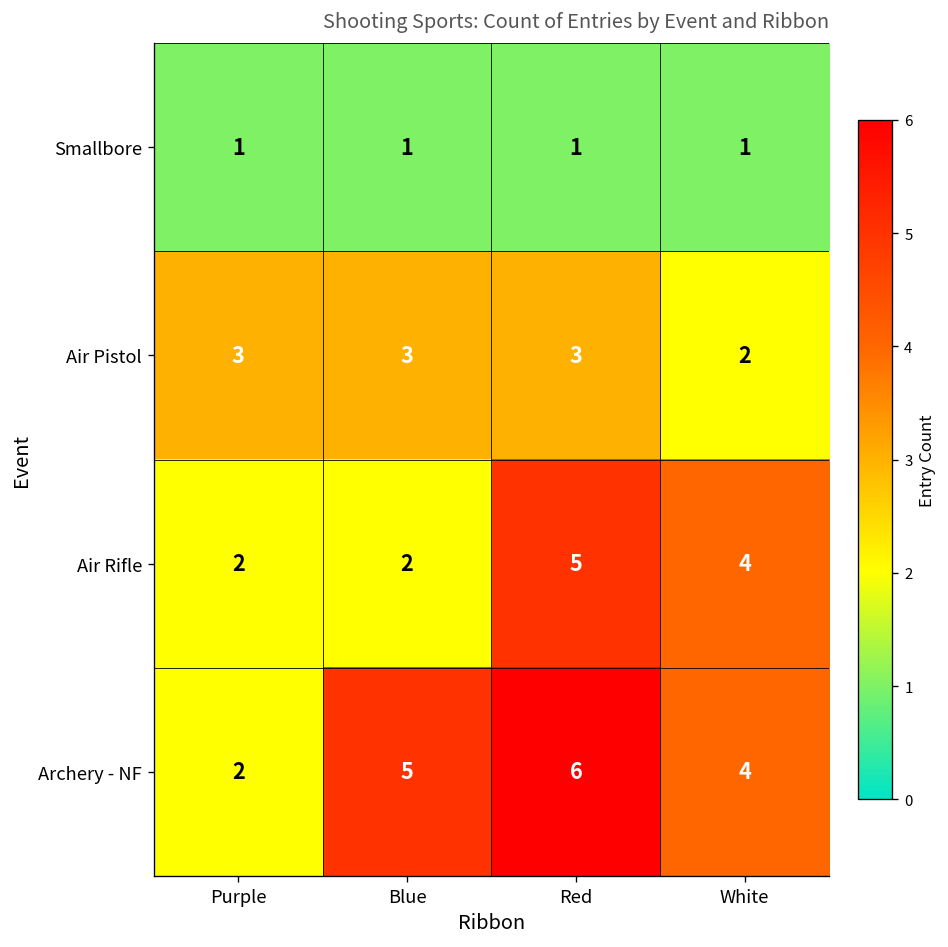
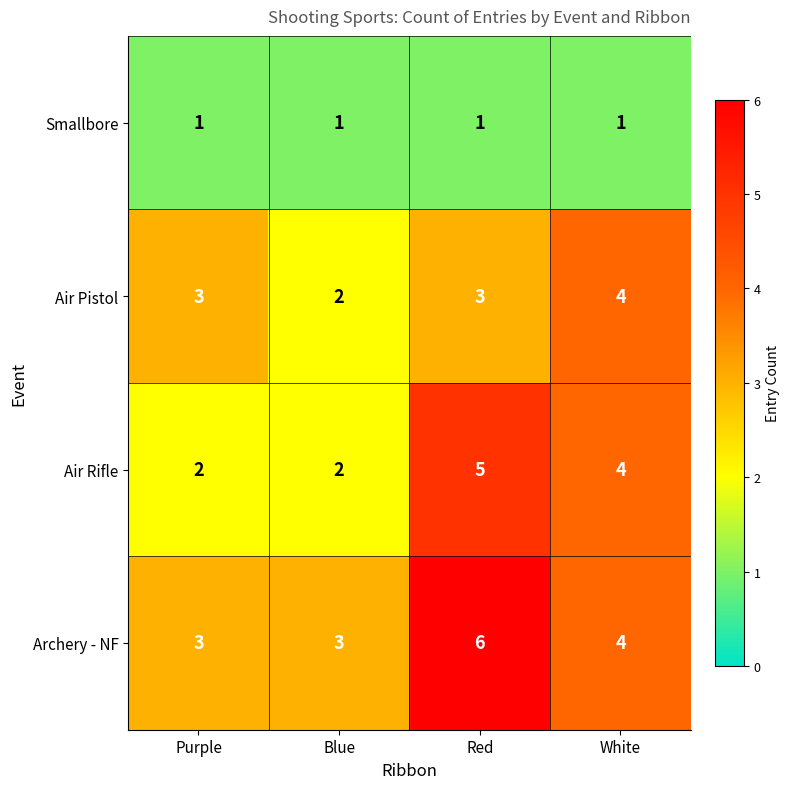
Air Pistol, Blue: 3 -> 2
Air Pistol, White: 2 -> 4
Archery - NF, Purple: 2 -> 3
Archery - NF, Blue: 5 -> 3
